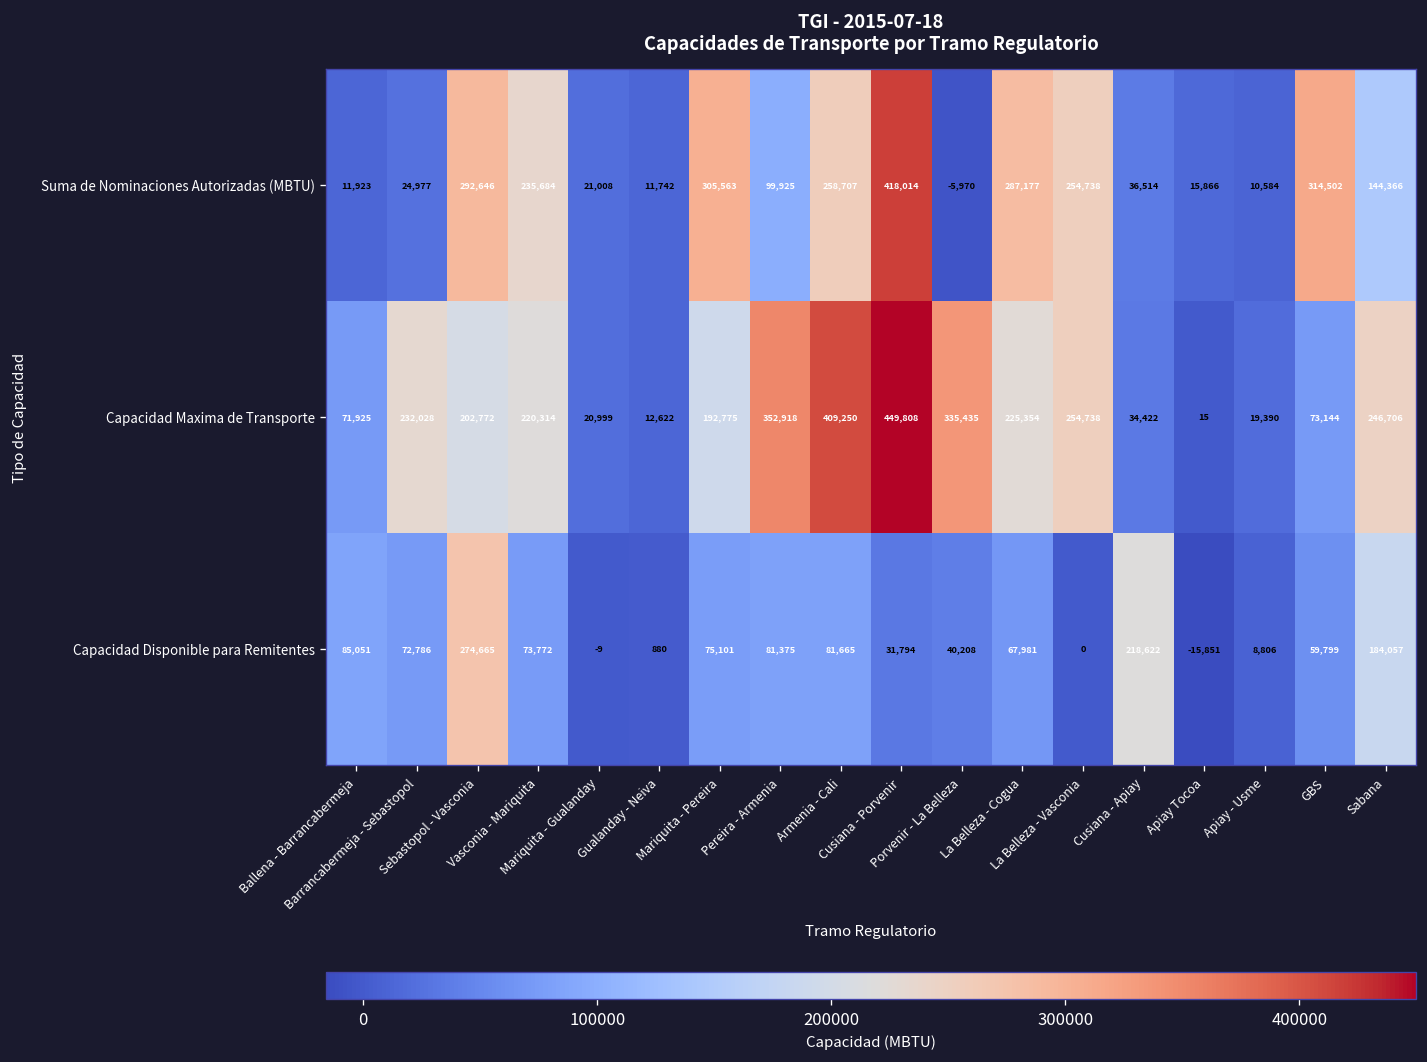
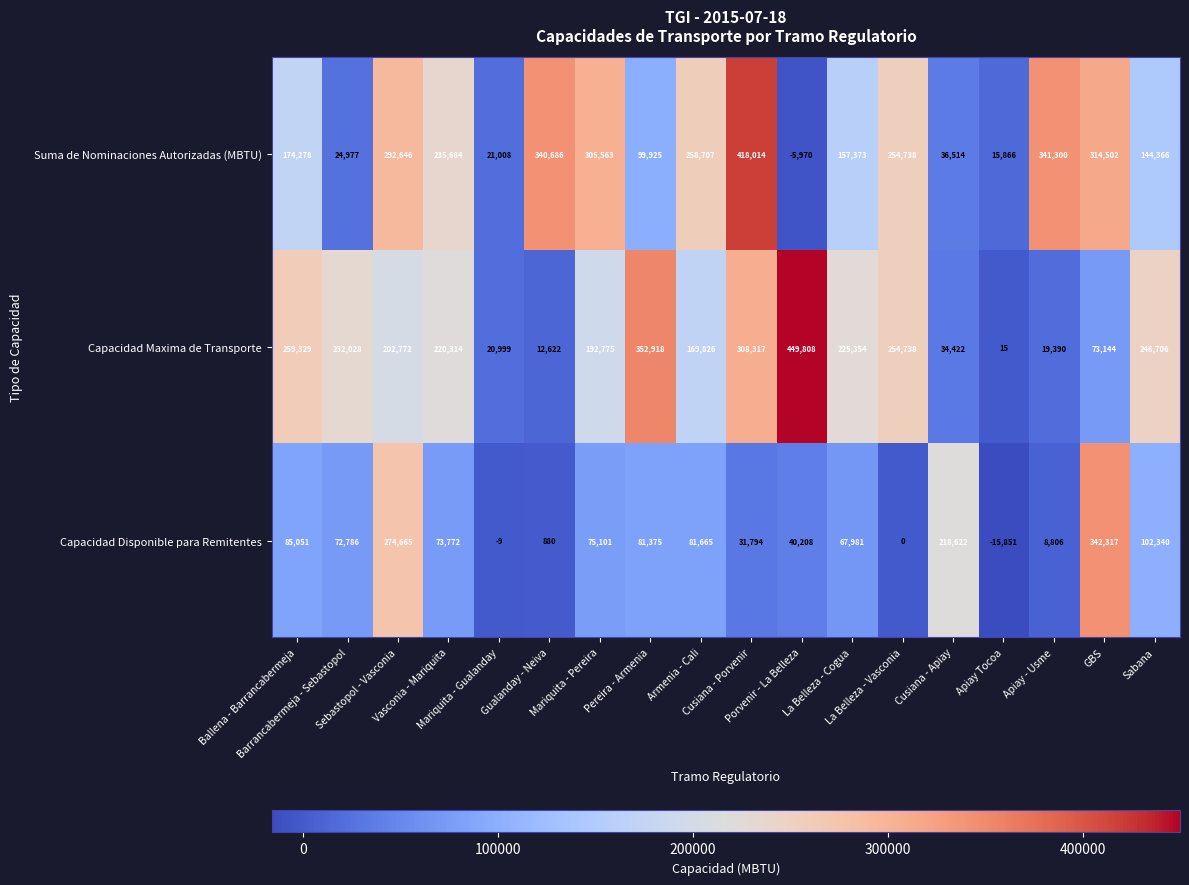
Suma de Nominaciones Autorizadas (MBTU), Ballena - Barrancabermeja: 11,923 -> 174,278
Suma de Nominaciones Autorizadas (MBTU), Gualanday - Neiva: 11,742 -> 340,686
Suma de Nominaciones Autorizadas (MBTU), La Belleza - Cogua: 287,177 -> 157,373
Suma de Nominaciones Autorizadas (MBTU), Apiay - Usme: 10,584 -> 341,300
Capacidad Maxima de Transporte, Ballena - Barrancabermeja: 71,925 -> 259,329
Capacidad Maxima de Transporte, Armenia - Cali: 409,250 -> 169,826
Capacidad Maxima de Transporte, Cusiana - Porvenir: 449,808 -> 308,317
Capacidad Maxima de Transporte, Porvenir - La Belleza: 335,435 -> 449,808
Capacidad Disponible para Remitentes, GBS: 59,799 -> 342,317
Capacidad Disponible para Remitentes, Sabana: 184,057 -> 102,340
